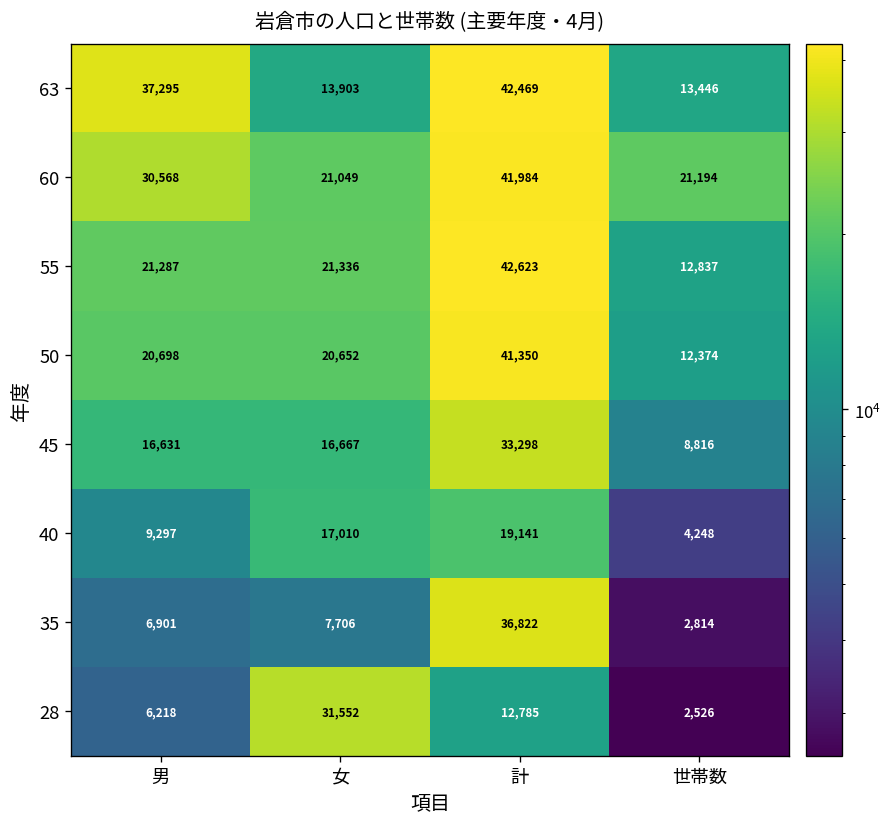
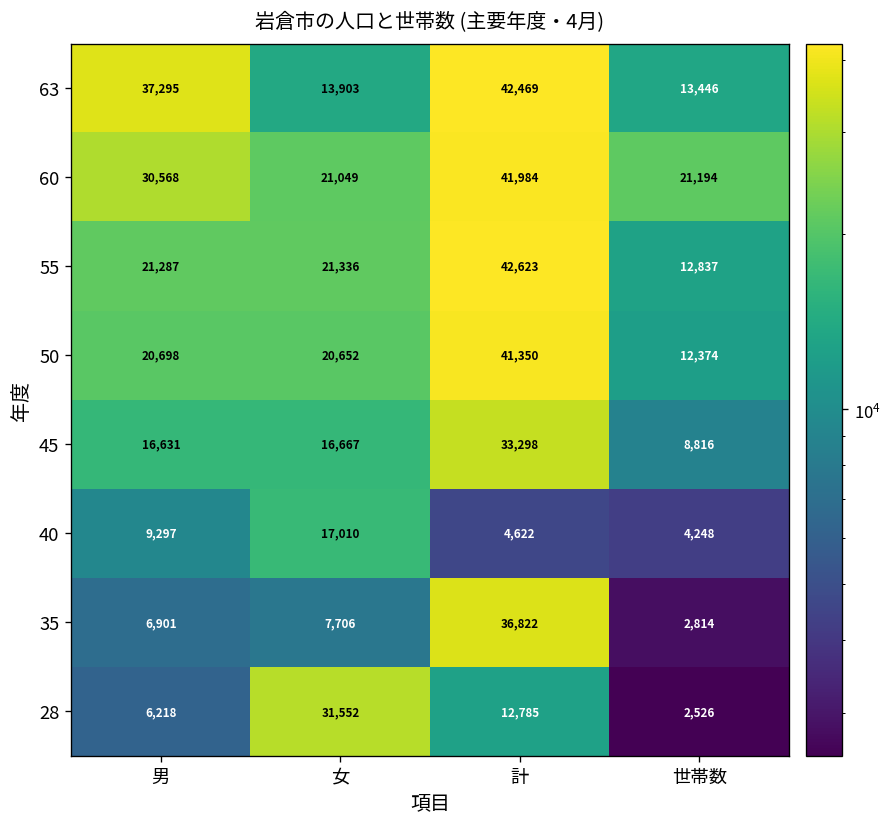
40, 計: 19,141 -> 4,622
